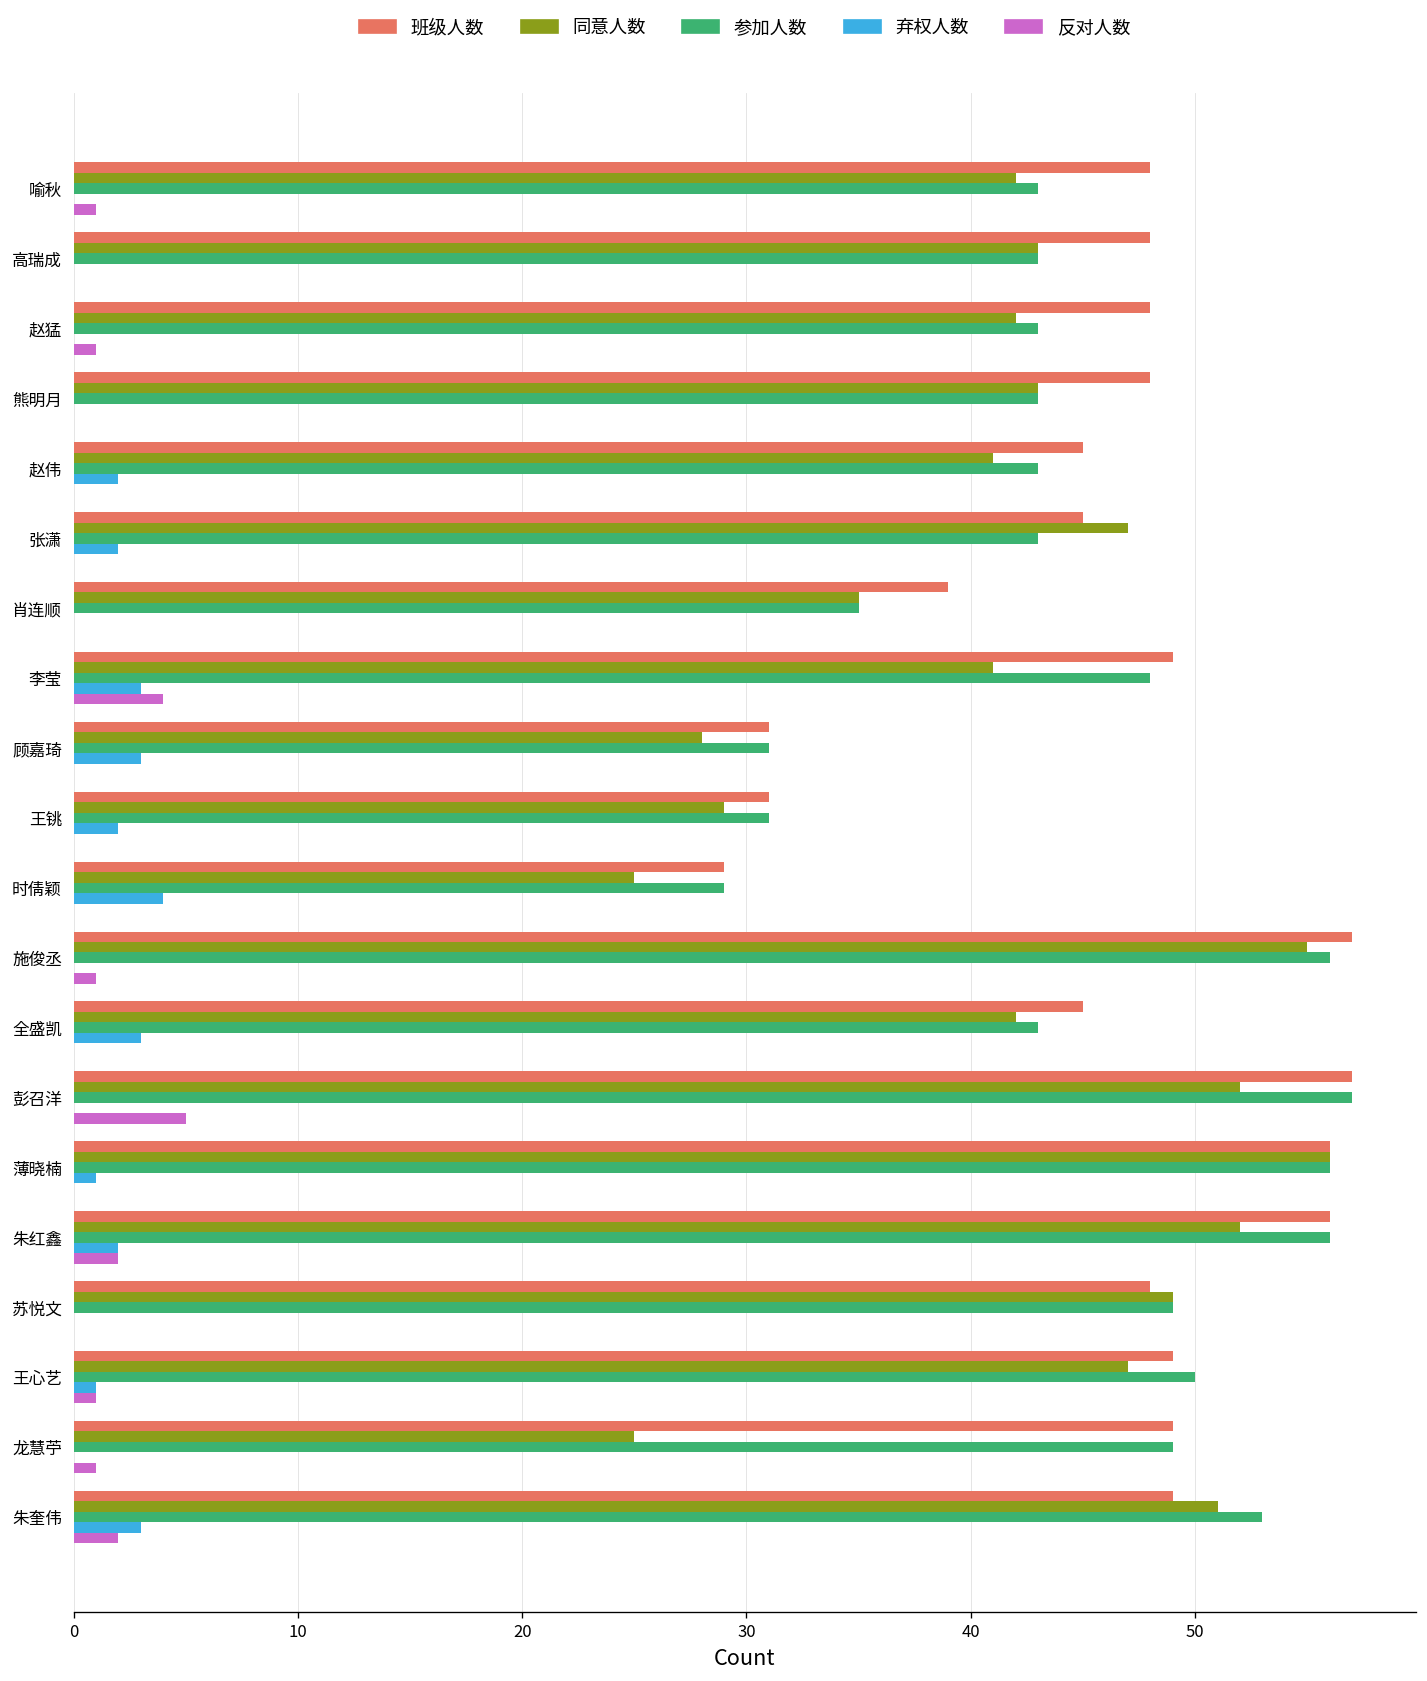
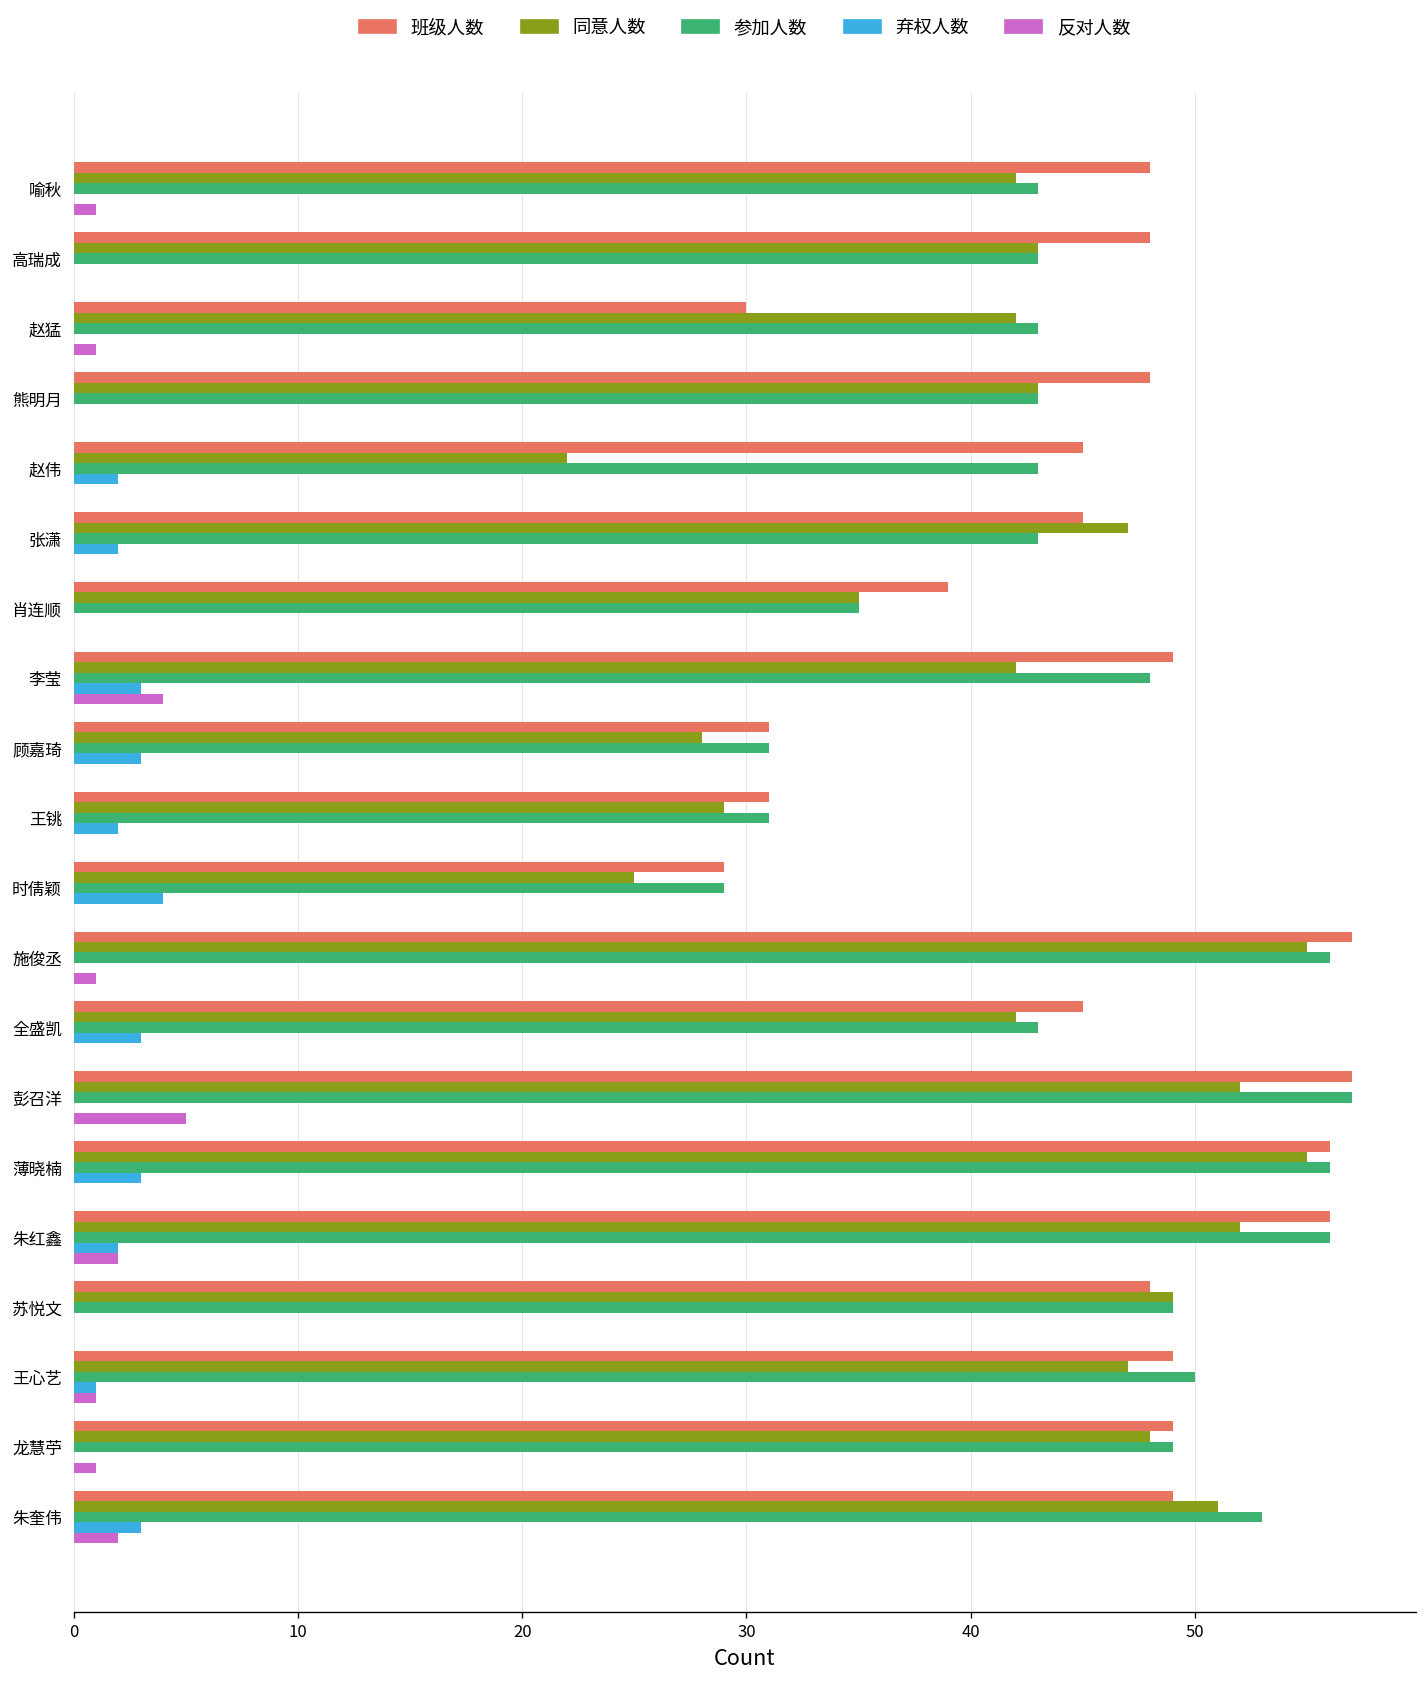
班级人数, 赵猛: 48 -> 30
同意人数, 赵伟: 41 -> 22
同意人数, 李莹: 41 -> 42
同意人数, 薄晓楠: 56 -> 55
弃权人数, 薄晓楠: 1 -> 3
同意人数, 龙慧苧: 25 -> 48
